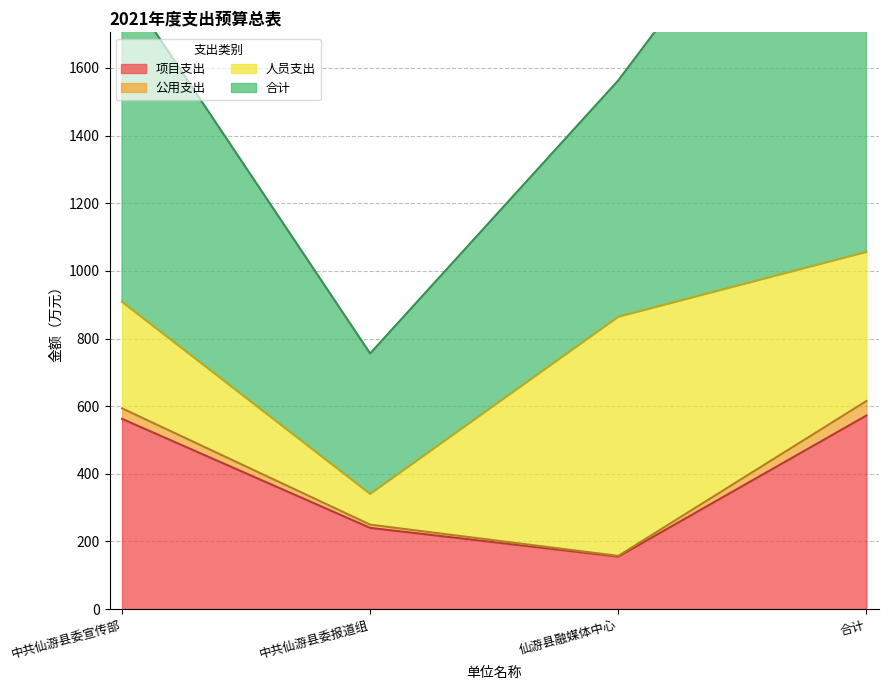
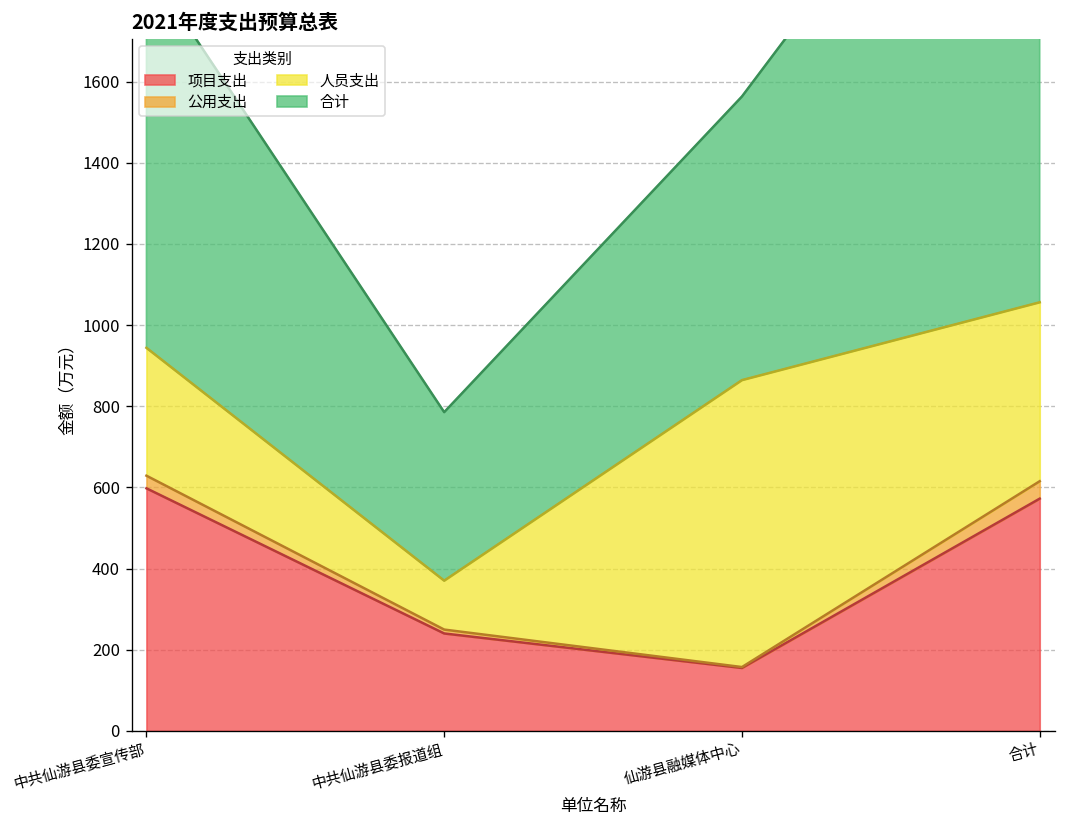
项目支出, 中共仙游县委宣传部: 560 -> 600
人员支出, 中共仙游县委报道组: 90 -> 120
